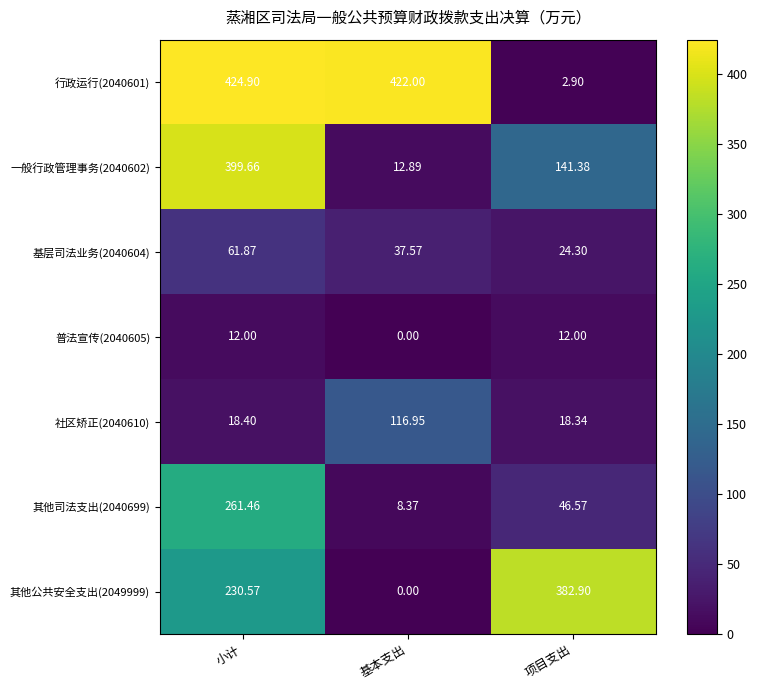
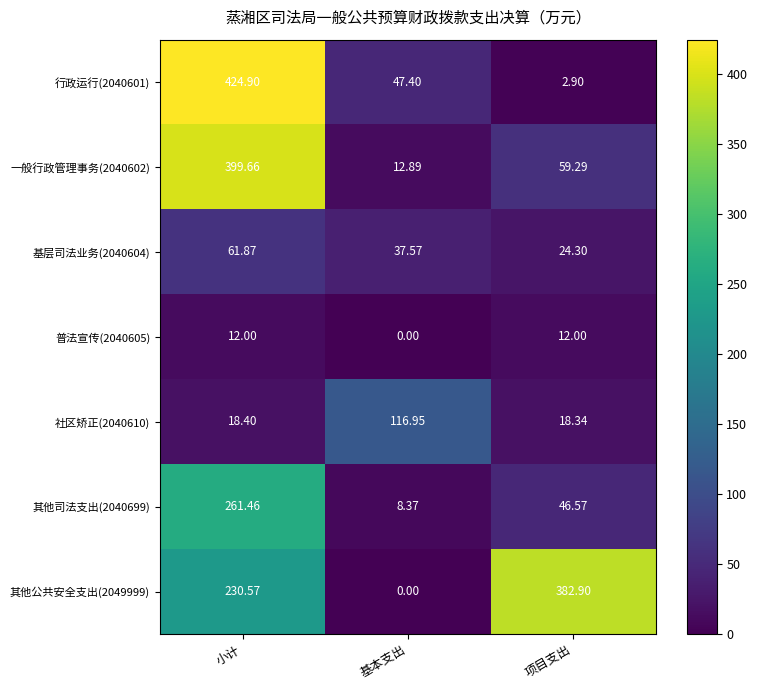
行政运行(2040601), 基本支出: 422.00 -> 47.40
一般行政管理事务(2040602), 项目支出: 141.38 -> 59.29
